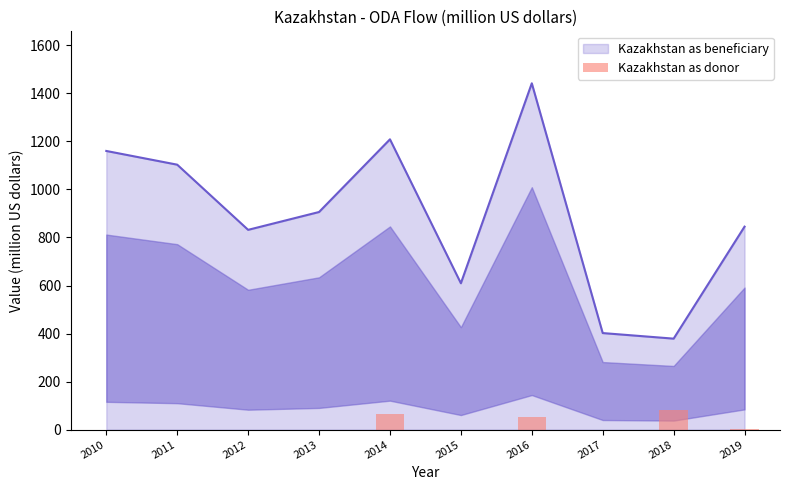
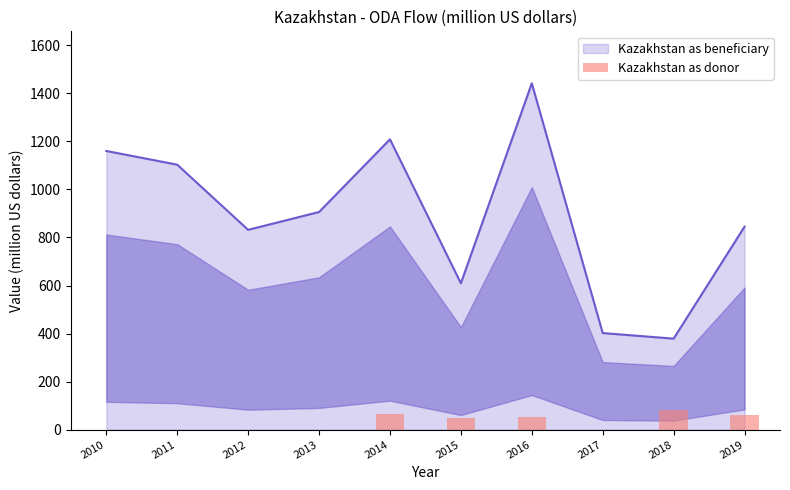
Kazakhstan as donor, 2015: 0 -> 50
Kazakhstan as donor, 2019: 0 -> 60
